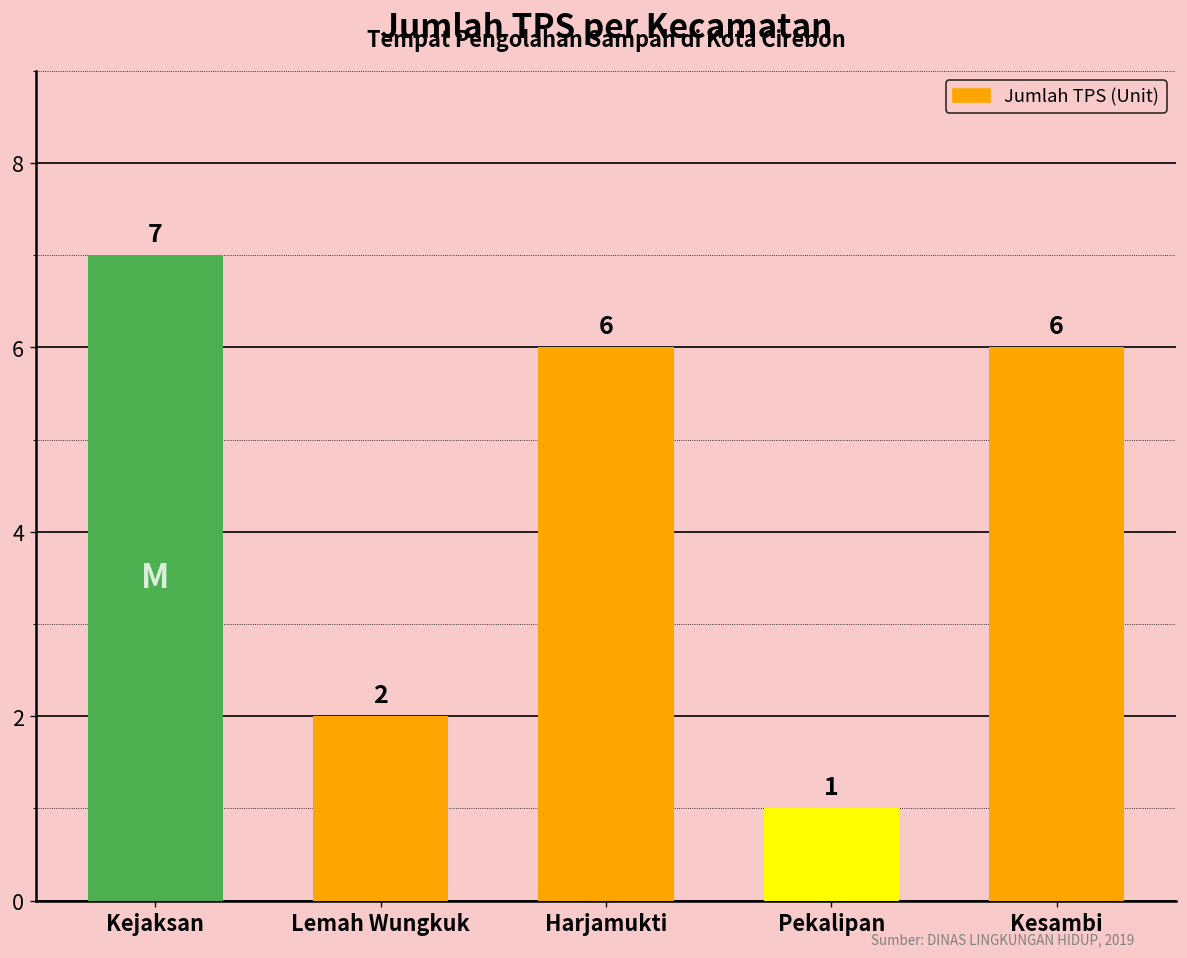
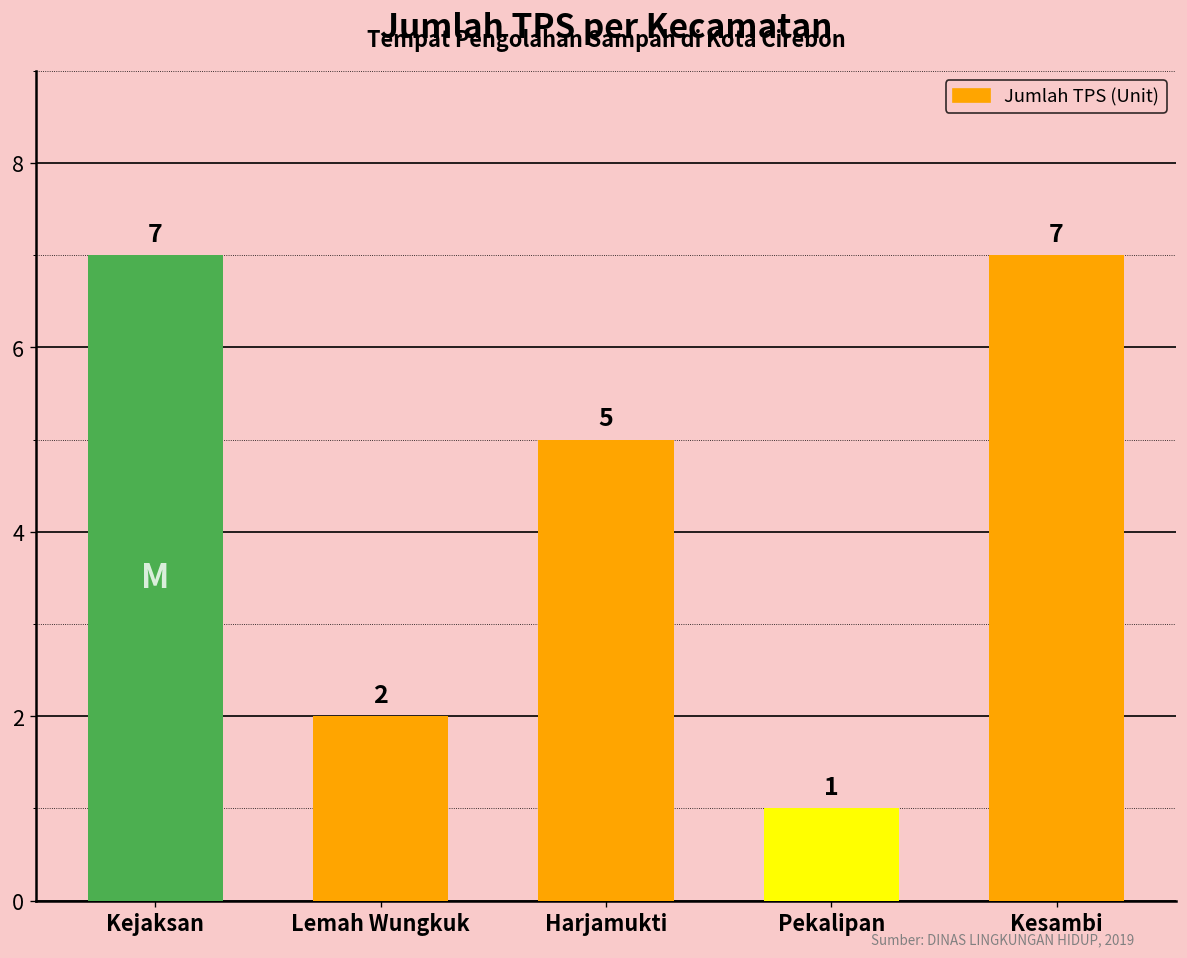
Harjamukti: 6 -> 5
Kesambi: 6 -> 7
